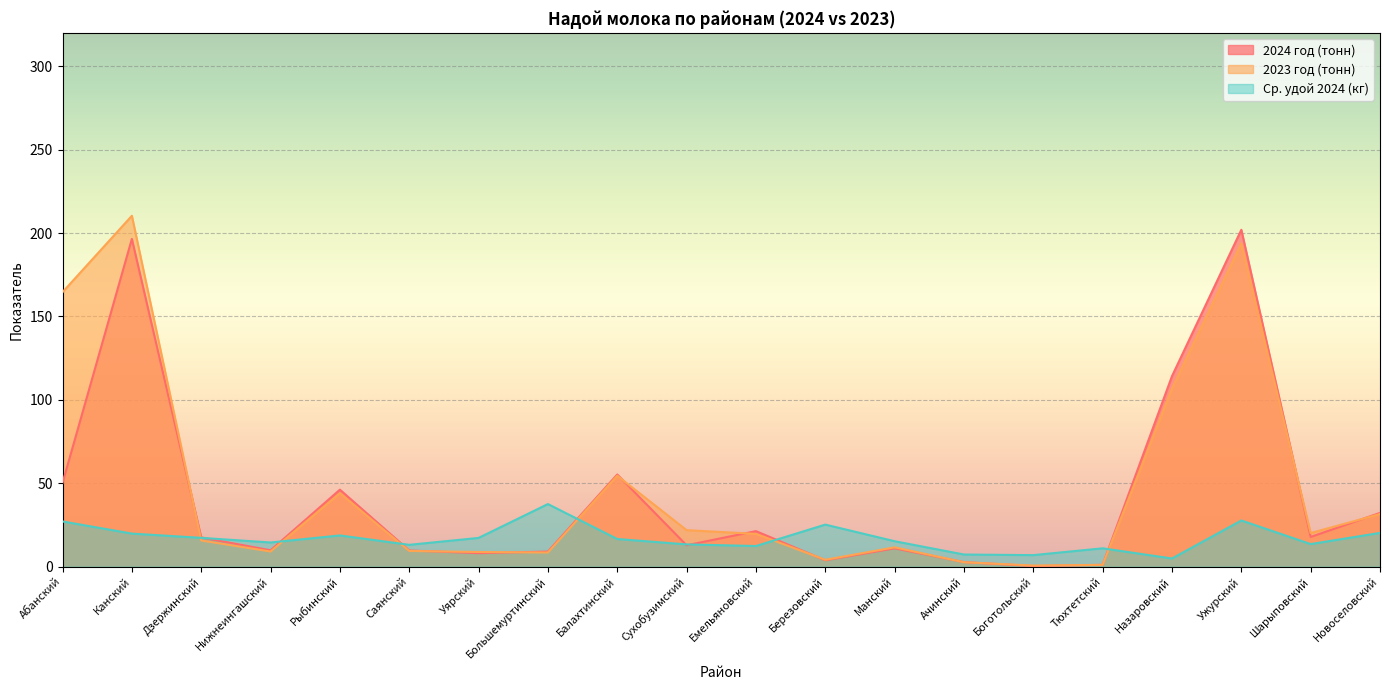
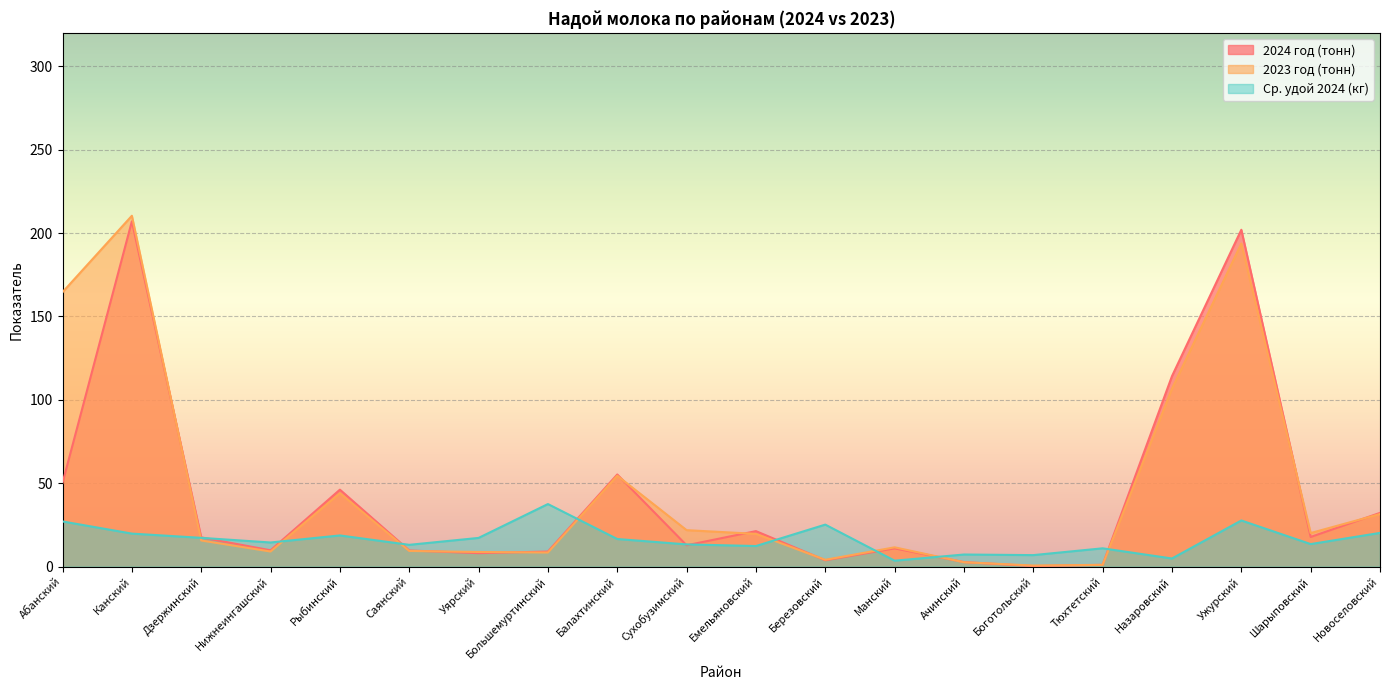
2024 год (тонн), Канский: 196 -> 207
Ср. удой 2024 (кг), Манский: 15 -> 4
